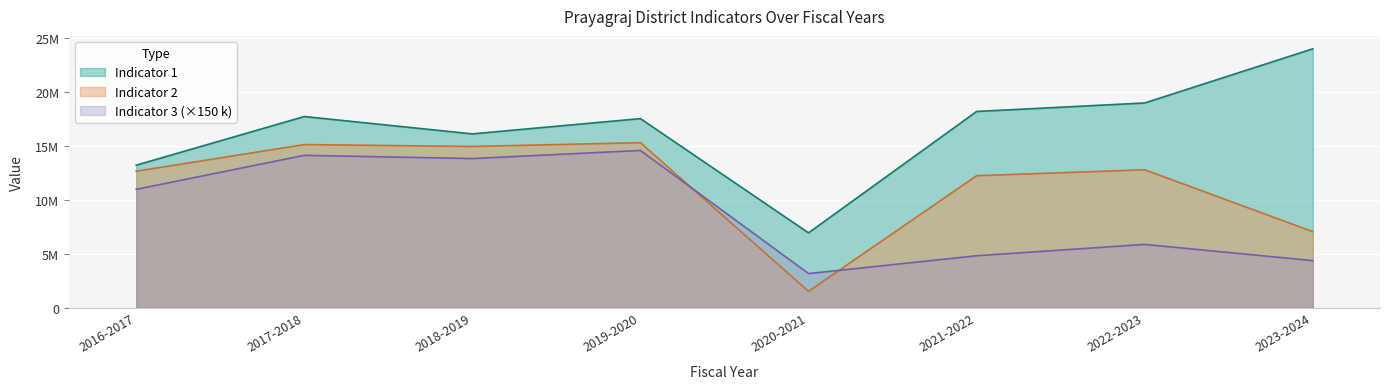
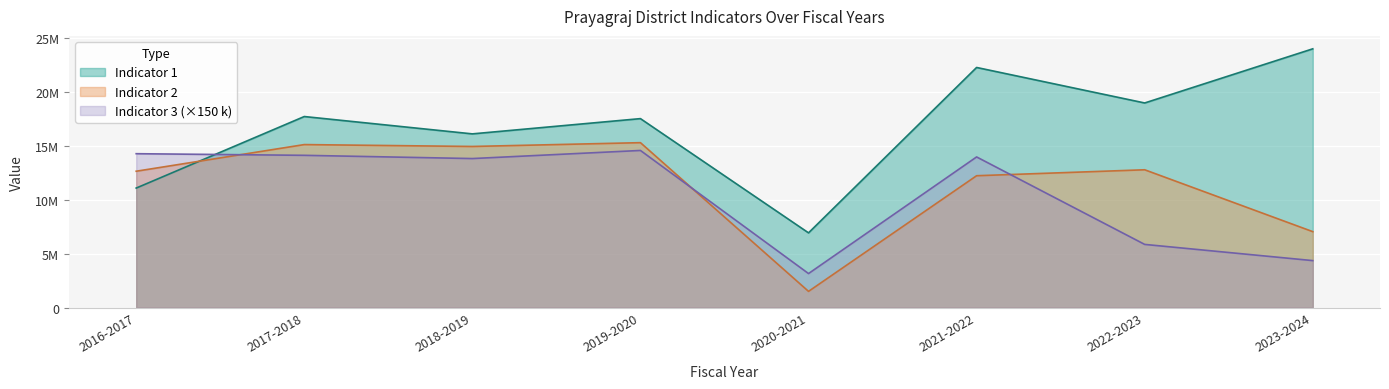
Indicator 1, 2016-2017: 13200000 -> 11100000
Indicator 3 (×150 k), 2016-2017: 11000000 -> 14300000
Indicator 1, 2021-2022: 18200000 -> 22200000
Indicator 3 (×150 k), 2021-2022: 4800000 -> 14000000
